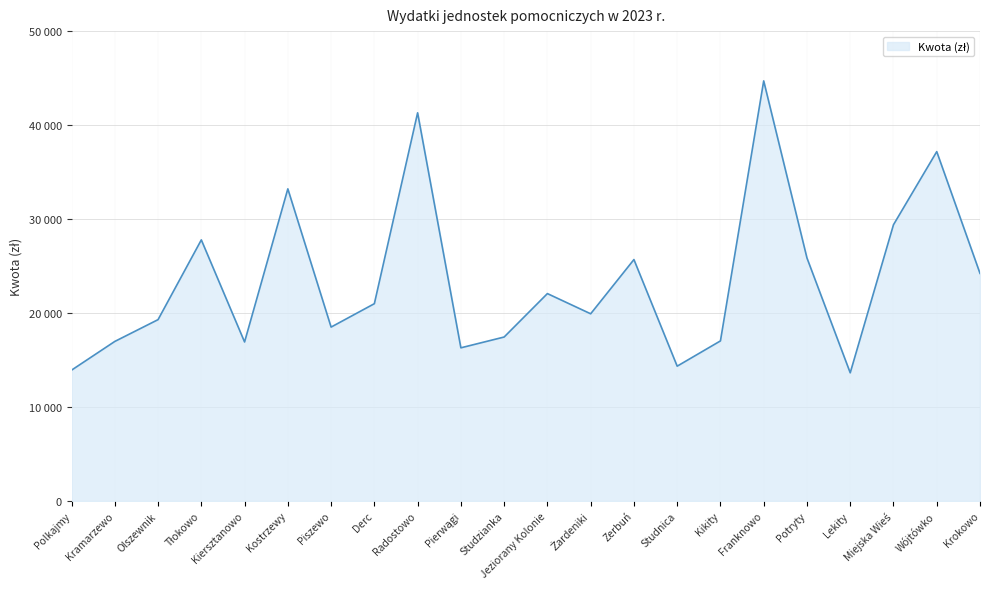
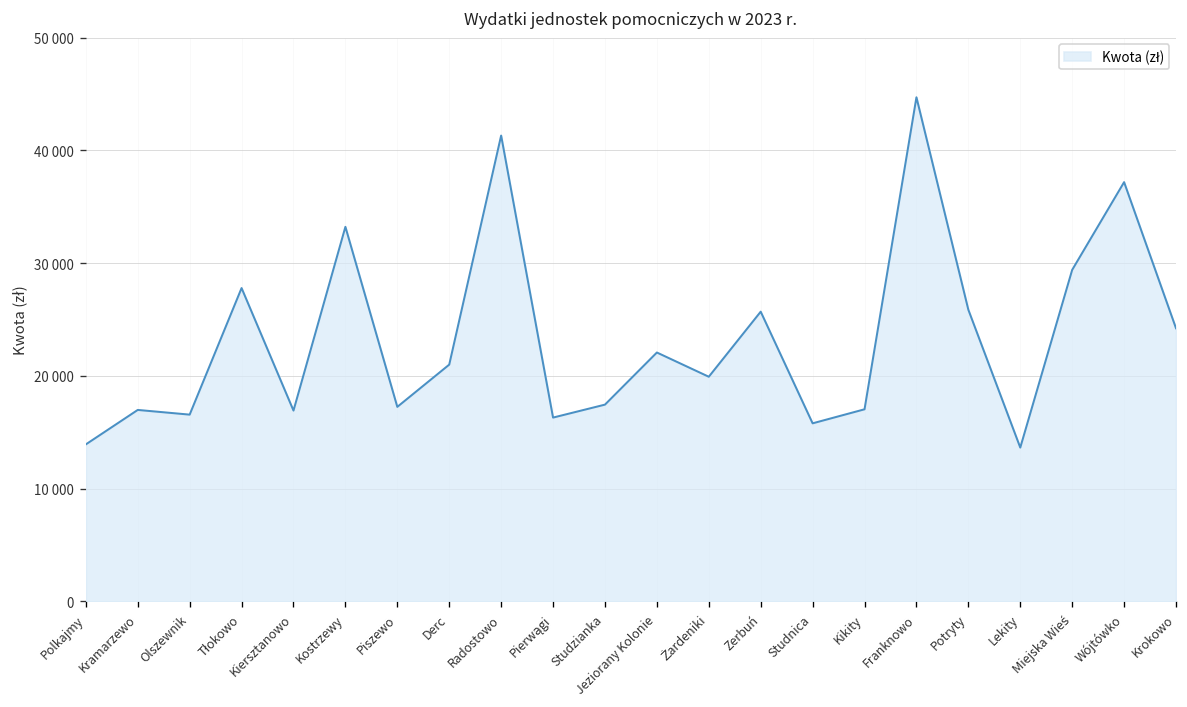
Olszewnik: 19000 -> 17000
Piszewo: 19000 -> 17000
Studnica: 14000 -> 16000
